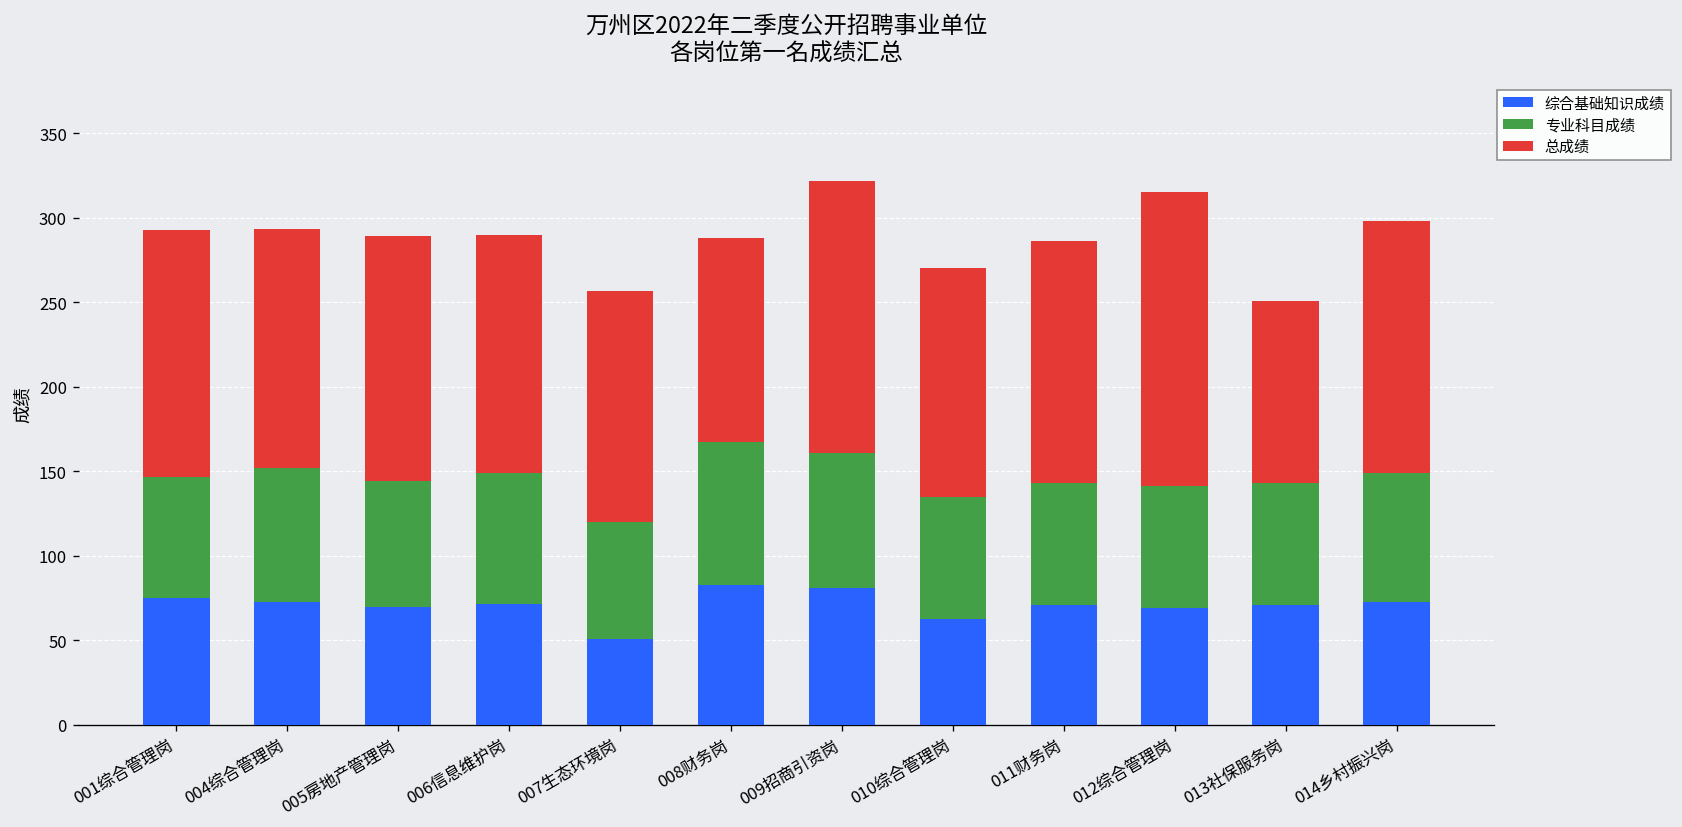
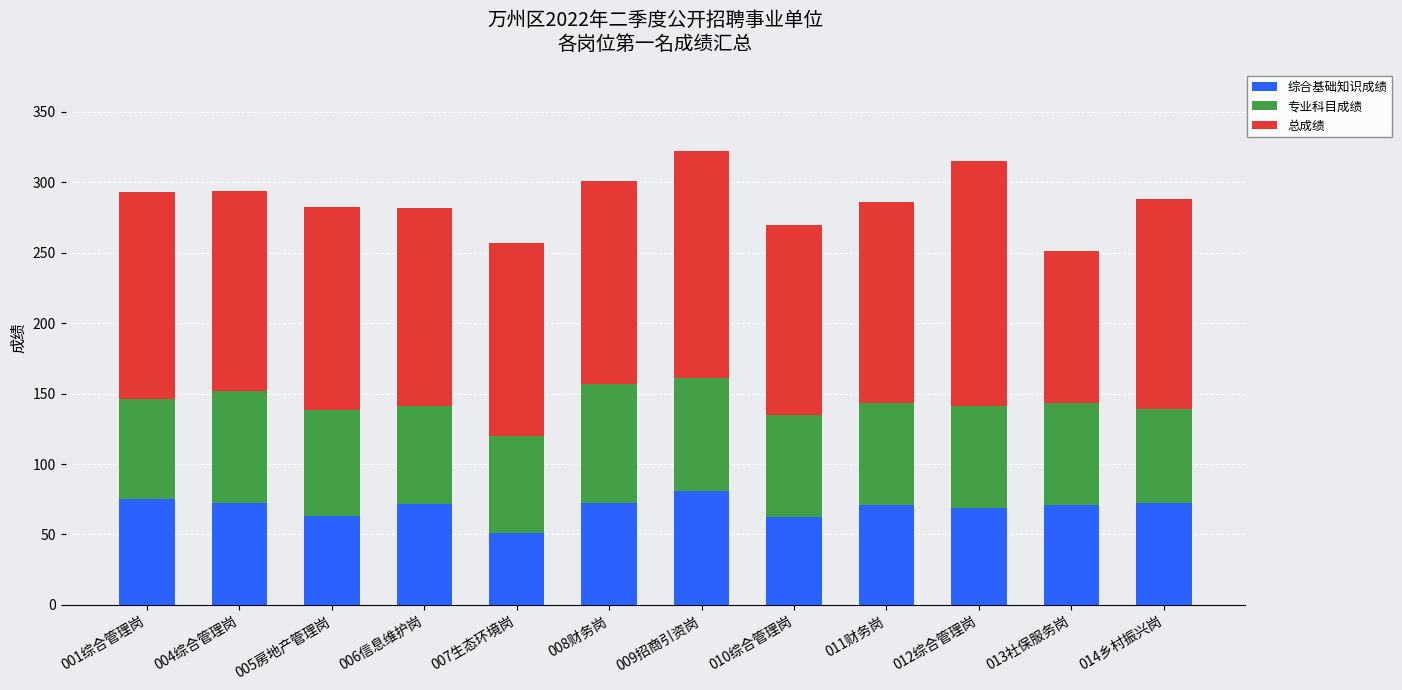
综合基础知识成绩, 005房地产管理岗: 70 -> 63
专业科目成绩, 006信息维护岗: 77 -> 70
综合基础知识成绩, 008财务岗: 83 -> 72
总成绩, 008财务岗: 121 -> 144
专业科目成绩, 014乡村振兴岗: 77 -> 66
